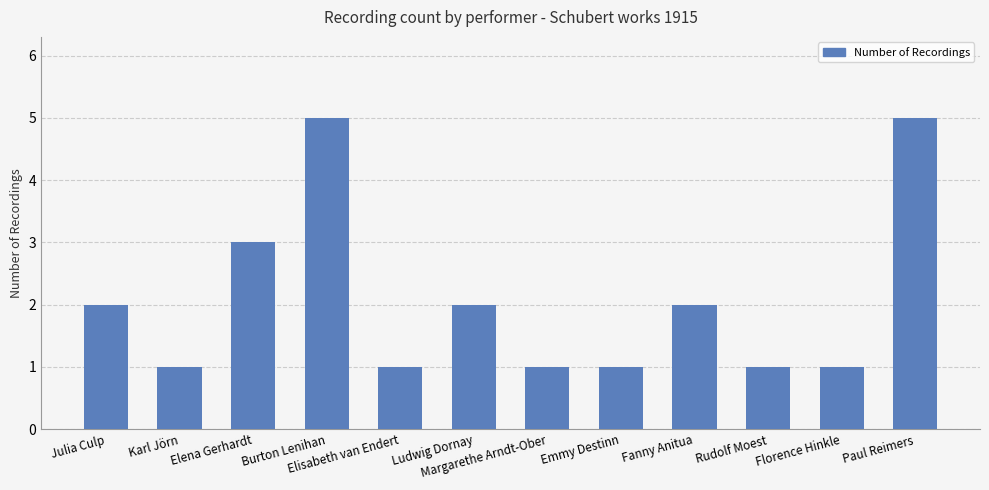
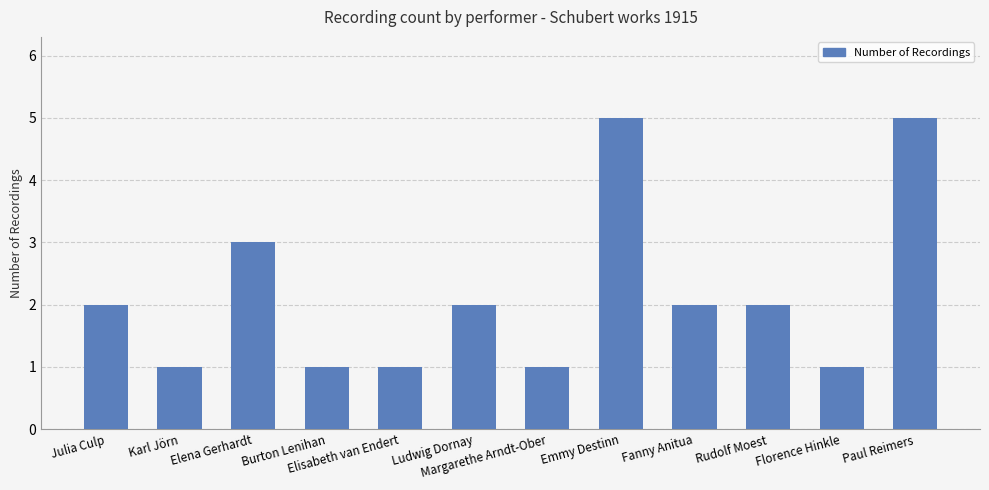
Burton Lenihan: 5 -> 1
Emmy Destinn: 1 -> 5
Rudolf Moest: 1 -> 2
